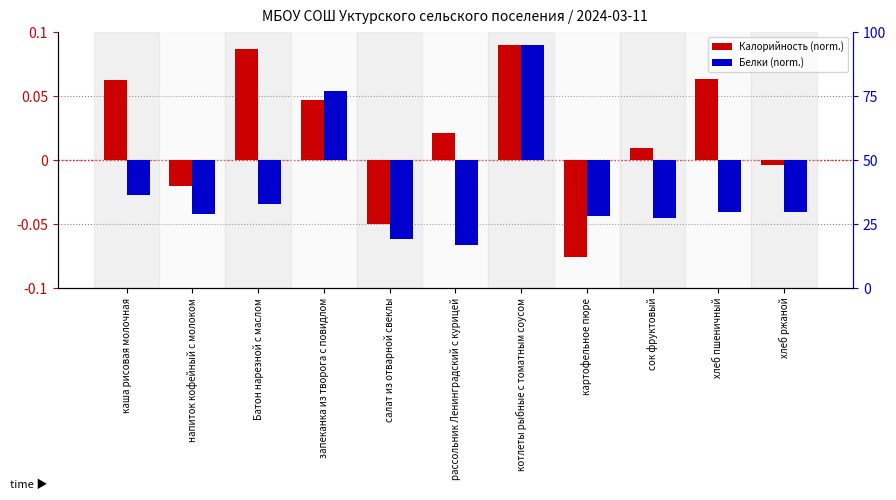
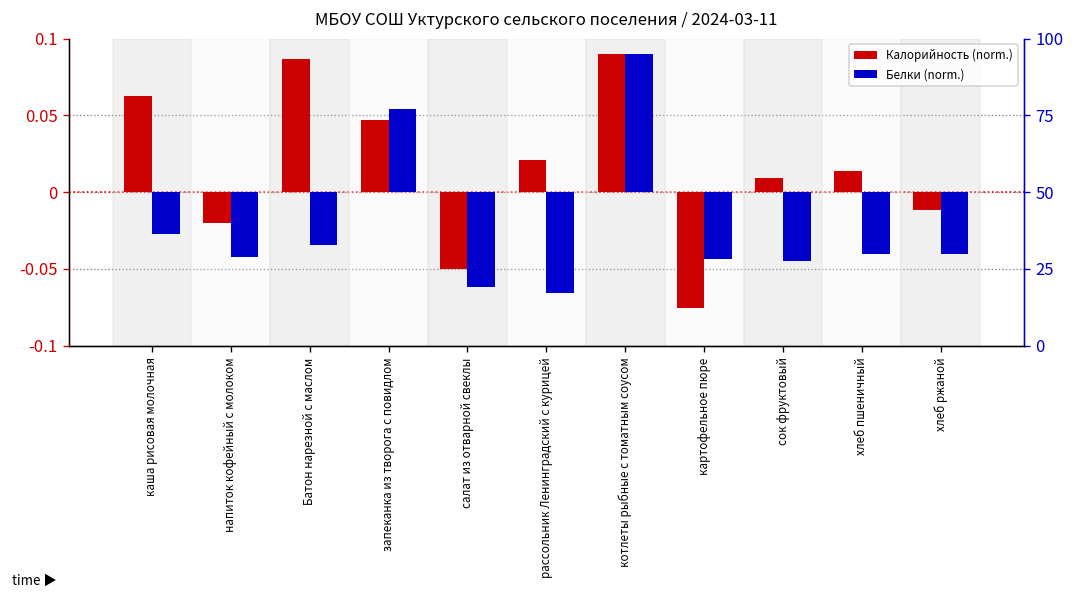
Калорийность (norm.), хлеб пшеничный: 0.064 -> 0.014
Калорийность (norm.), хлеб ржаной: -0.004 -> -0.012
